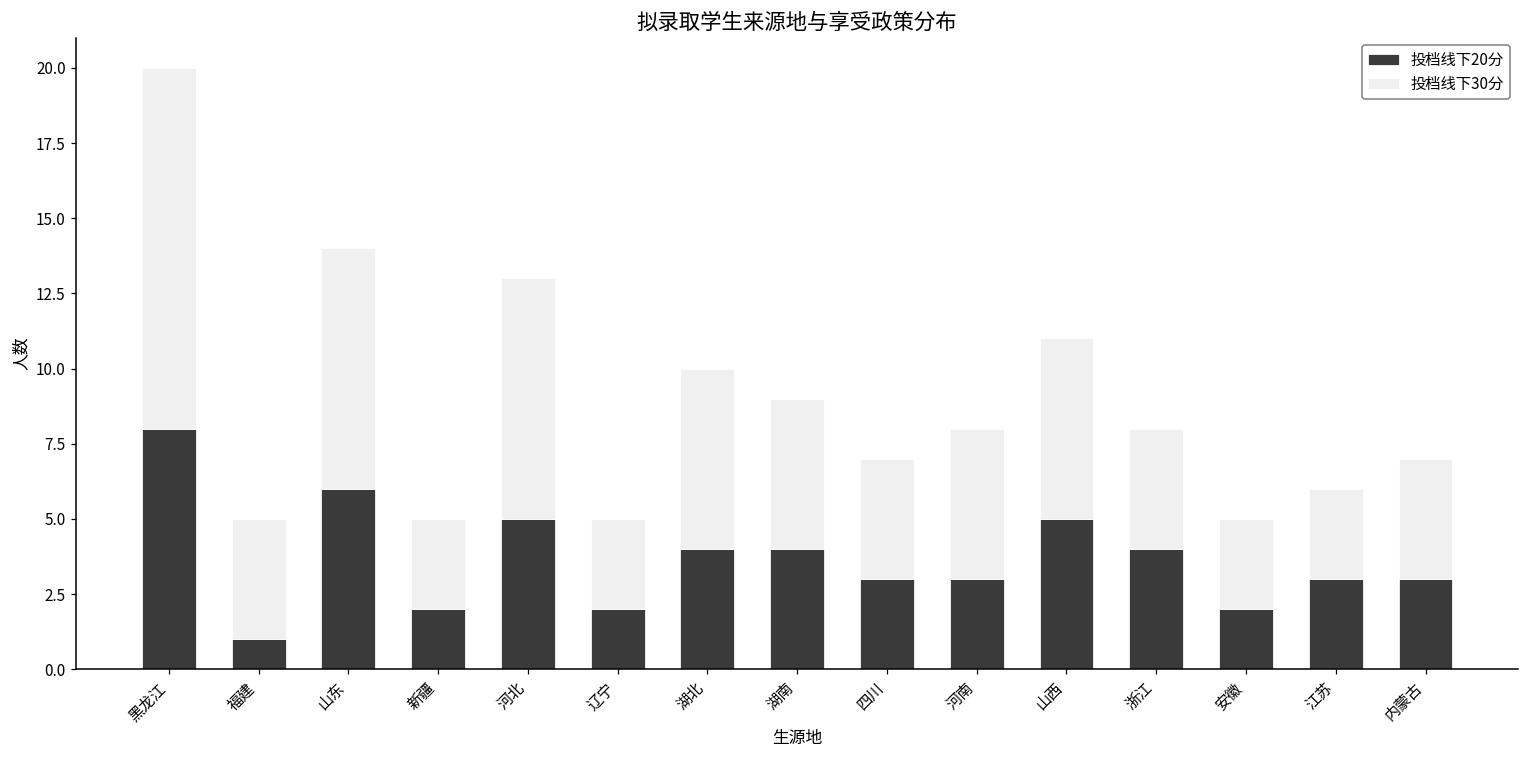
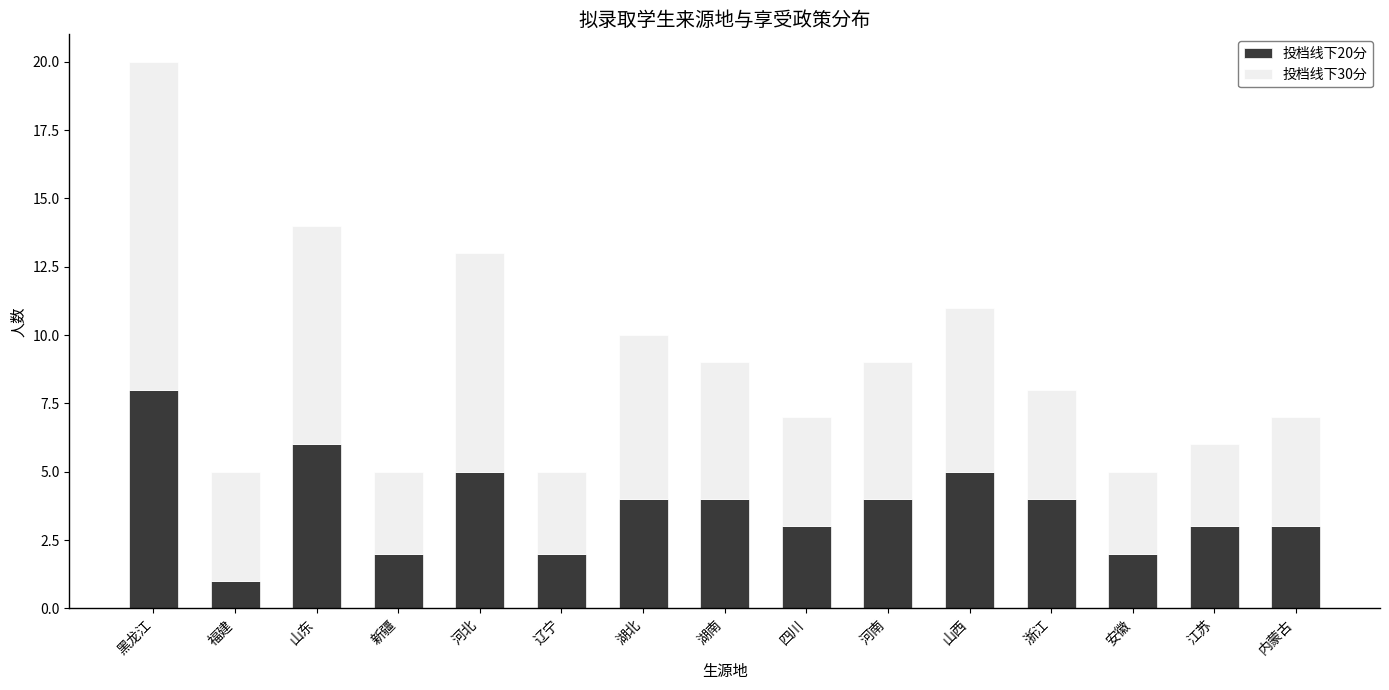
投档线下20分, 河南: 3 -> 4
